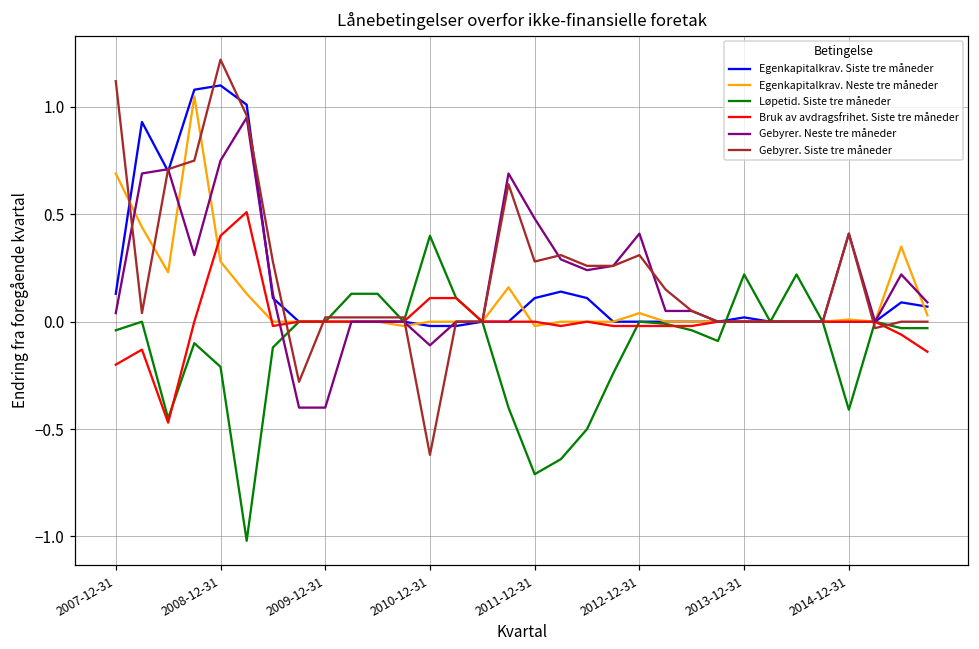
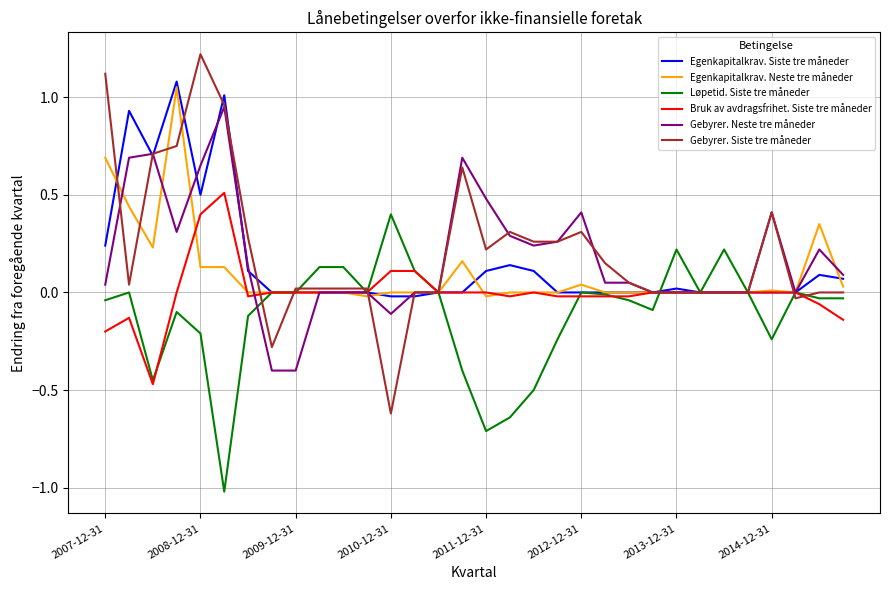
Egenkapitalkrav. Siste tre måneder, 2007-12-31: 0.13 -> 0.24
Egenkapitalkrav. Siste tre måneder, 2008-12-31: 1.1 -> 0.5
Egenkapitalkrav. Neste tre måneder, 2008-12-31: 0.28 -> 0.13
Gebyrer. Neste tre måneder, 2008-12-31: 0.75 -> 0.65
Gebyrer. Siste tre måneder, 2011-12-31: 0.28 -> 0.22
Løpetid. Siste tre måneder, 2014-12-31: -0.41 -> -0.24
